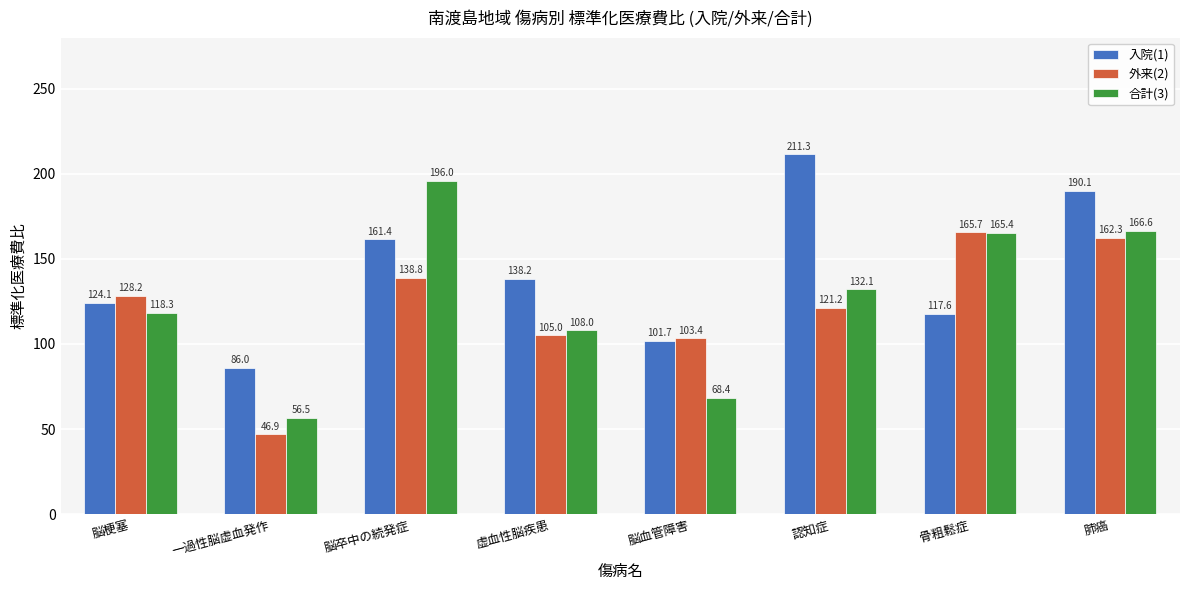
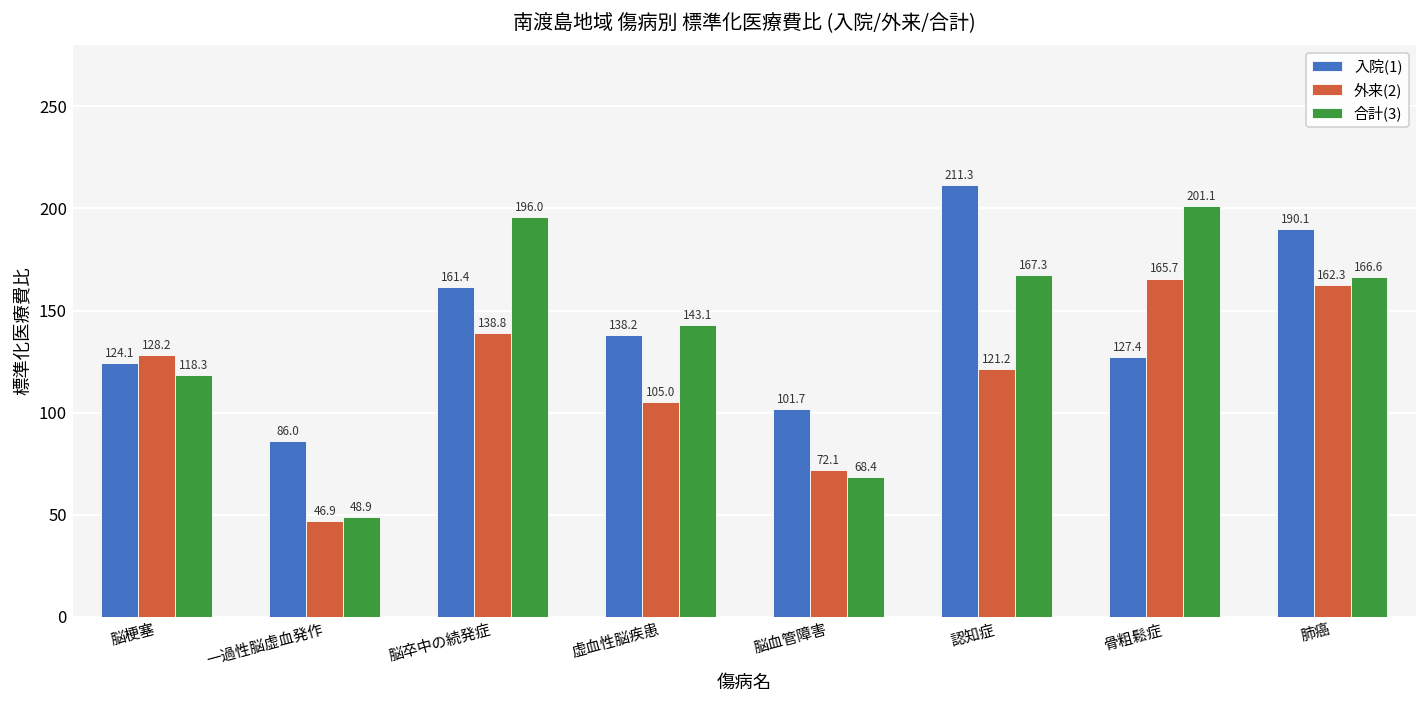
合計(3), 一過性脳虚血発作: 56.5 -> 48.9
合計(3), 虚血性脳疾患: 108.0 -> 143.1
外来(2), 脳血管障害: 103.4 -> 72.1
合計(3), 認知症: 132.1 -> 167.3
入院(1), 骨粗鬆症: 117.6 -> 127.4
合計(3), 骨粗鬆症: 165.4 -> 201.1
